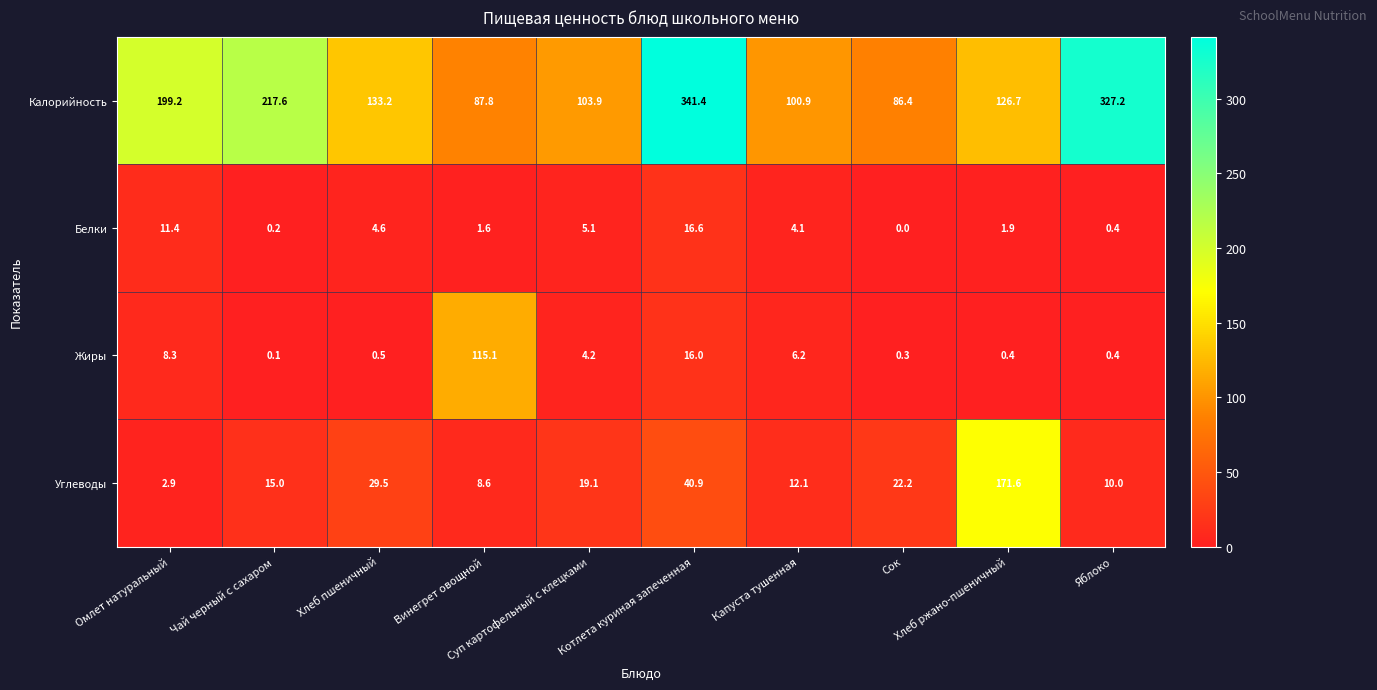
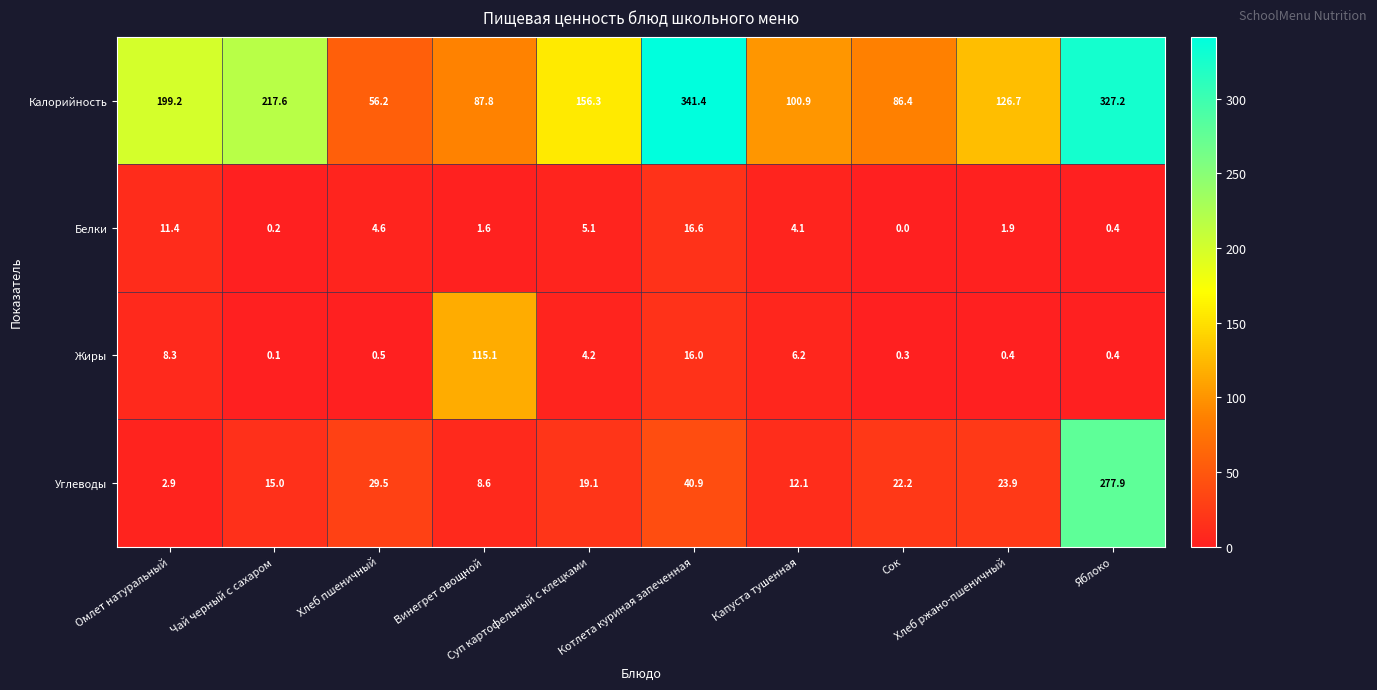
Калорийность, Хлеб пшеничный: 133.2 -> 56.2
Калорийность, Суп картофельный с клецками: 103.9 -> 156.3
Углеводы, Хлеб ржано-пшеничный: 171.6 -> 23.9
Углеводы, Яблоко: 10.0 -> 277.9
